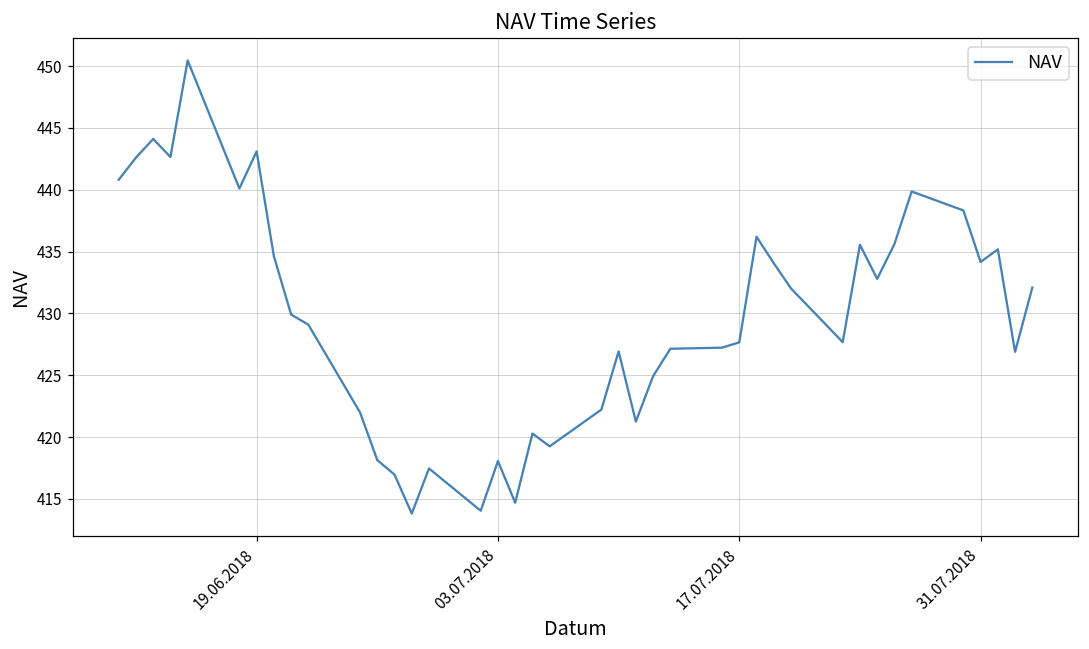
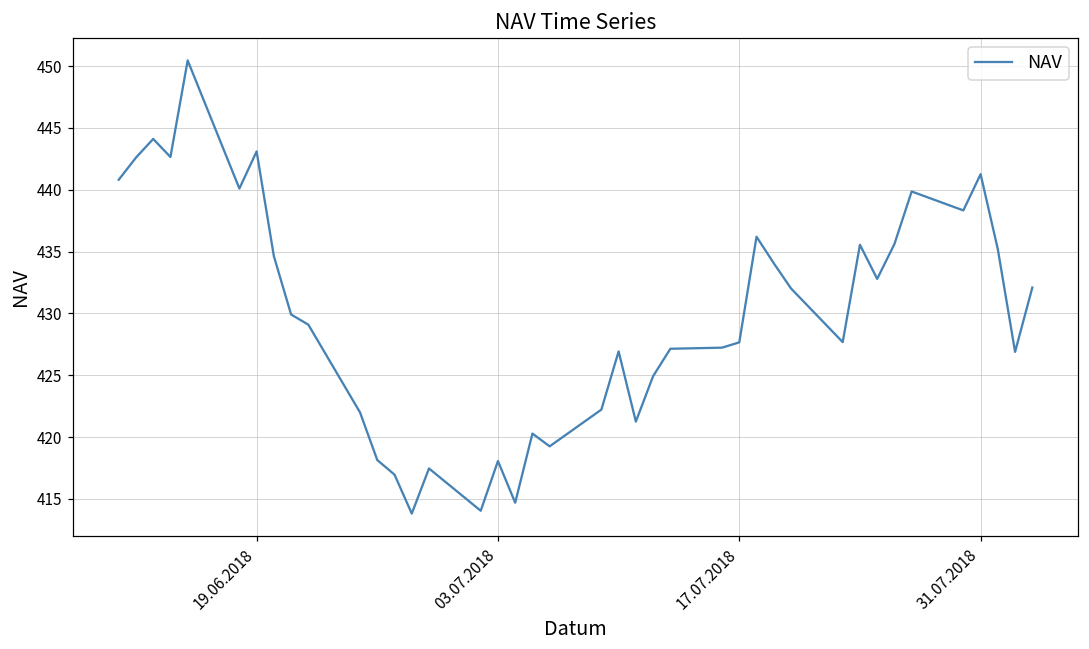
31.07.2018: 434.2 -> 441.3
